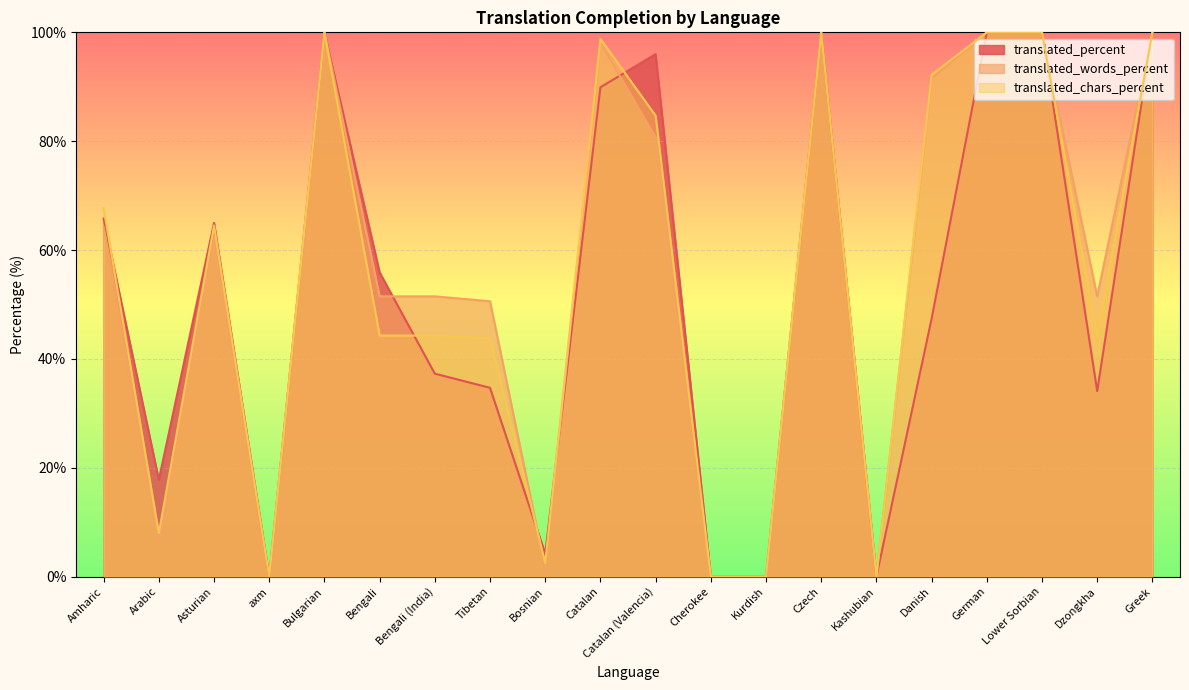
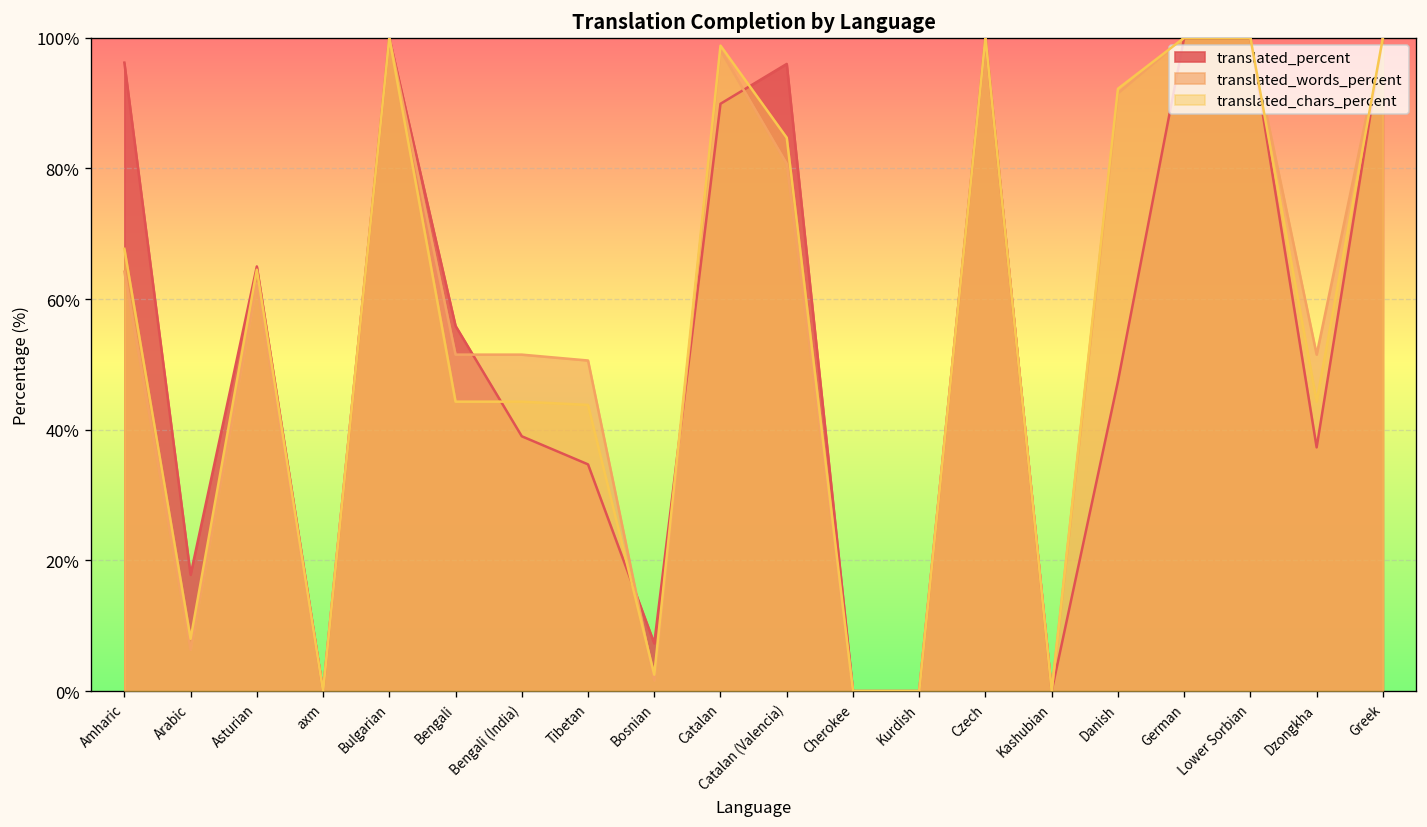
translated_percent, Amharic: 66% -> 96%
translated_percent, Bengali (India): 37% -> 39%
translated_percent, Bosnian: 4% -> 7%
translated_percent, Dzongkha: 34% -> 37%
